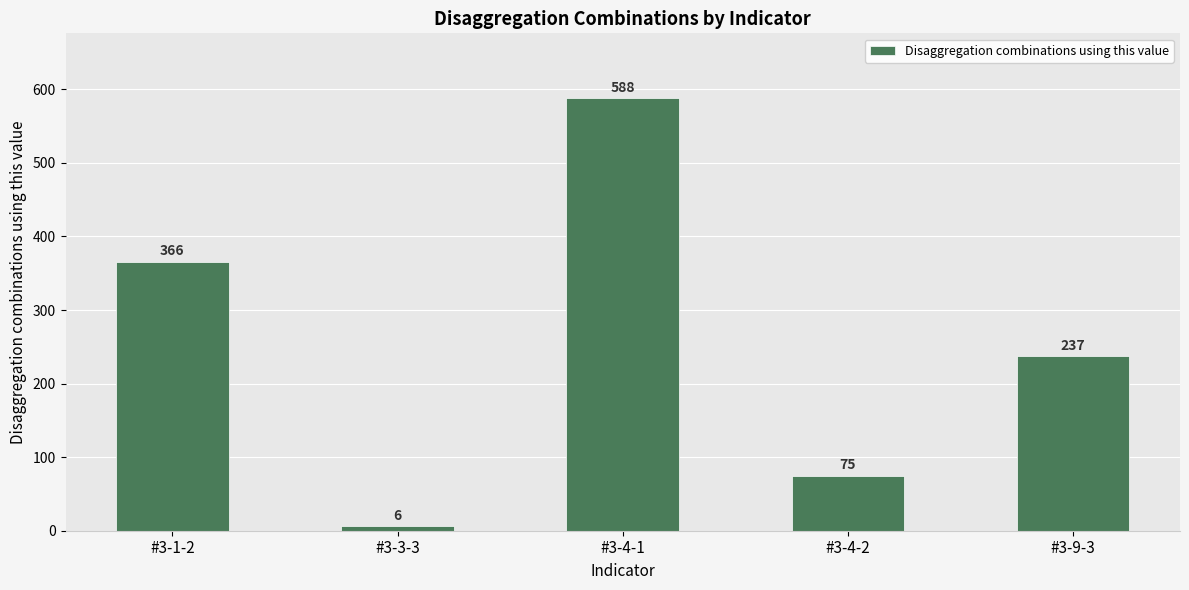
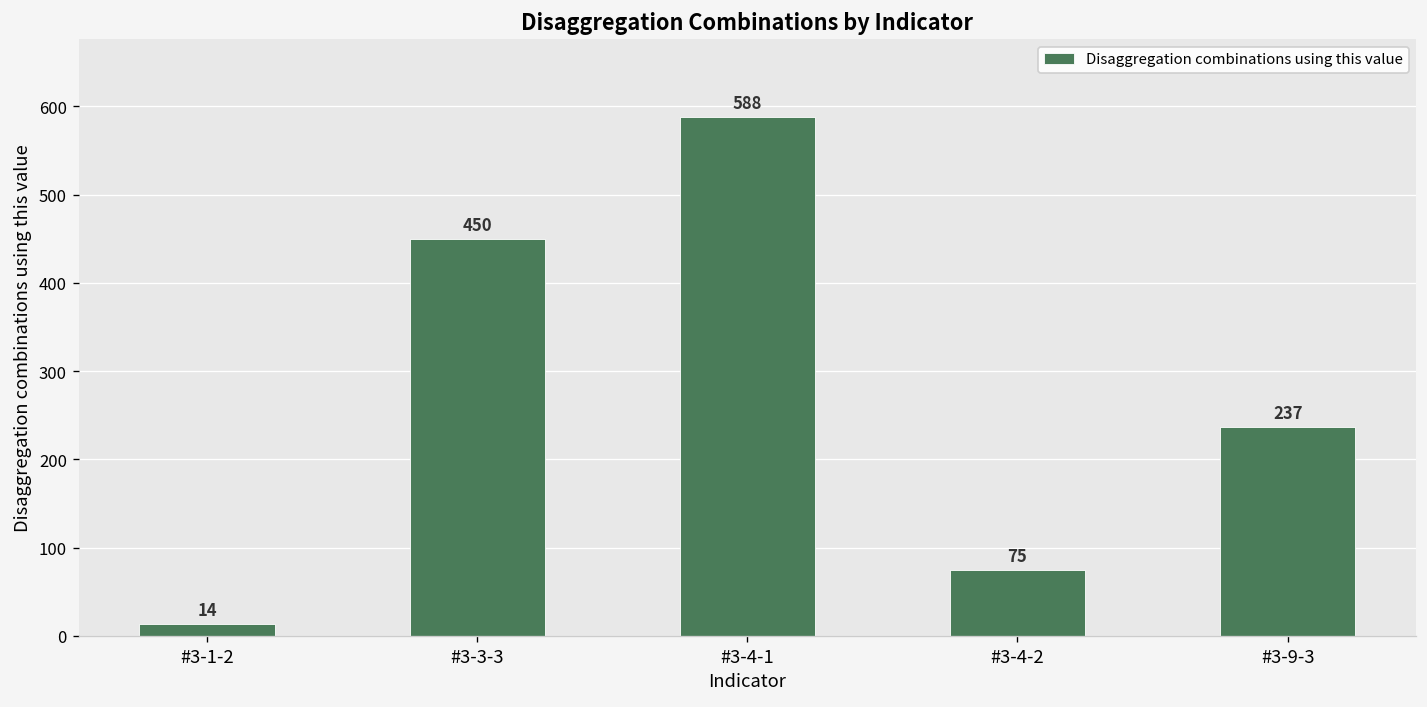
#3-1-2: 366 -> 14
#3-3-3: 6 -> 450
